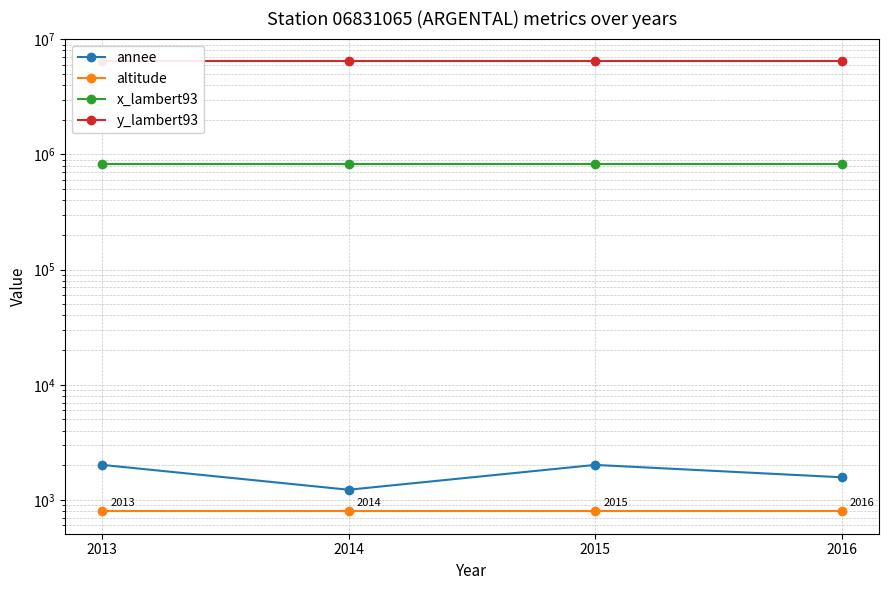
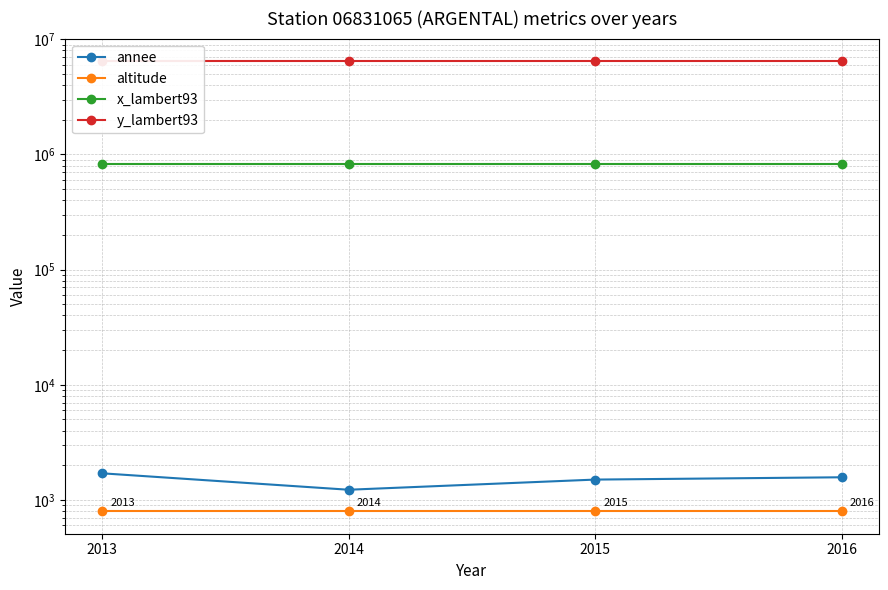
annee, 2013: 2000 -> 1700
annee, 2015: 2000 -> 1500
